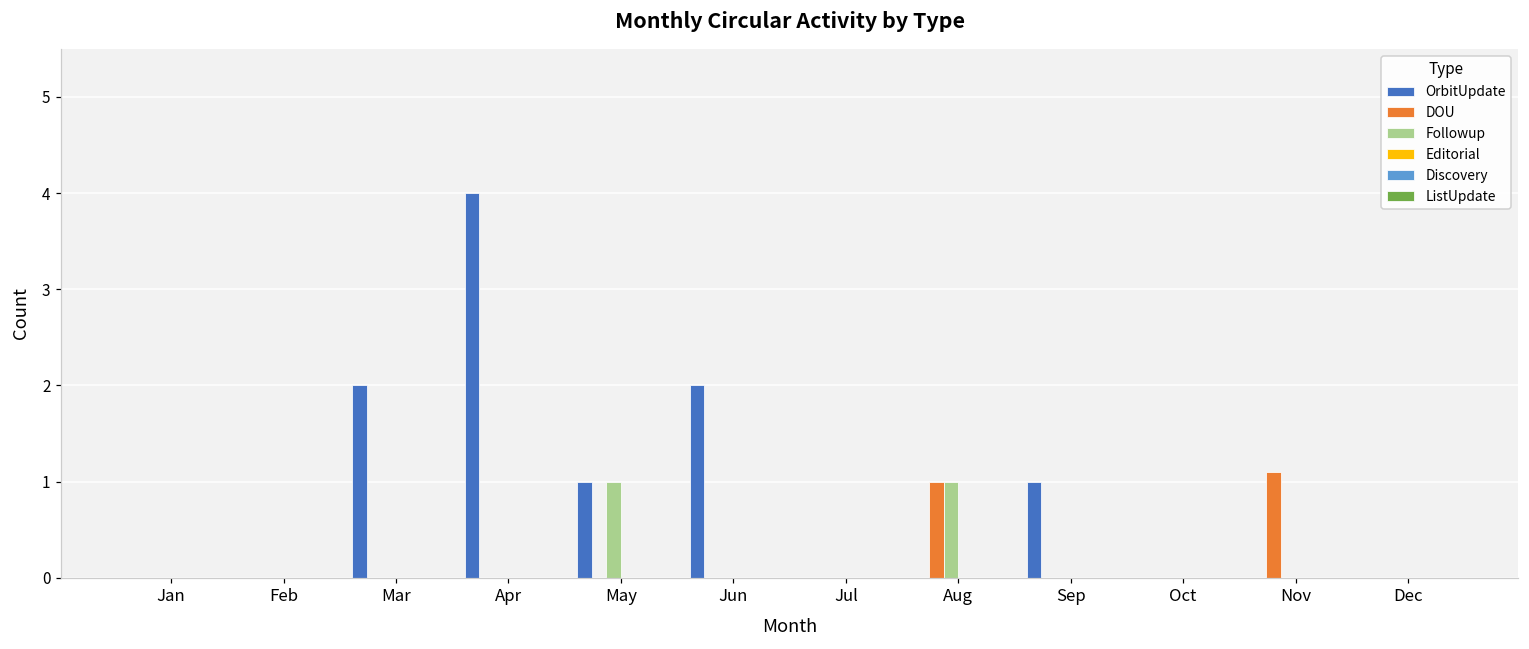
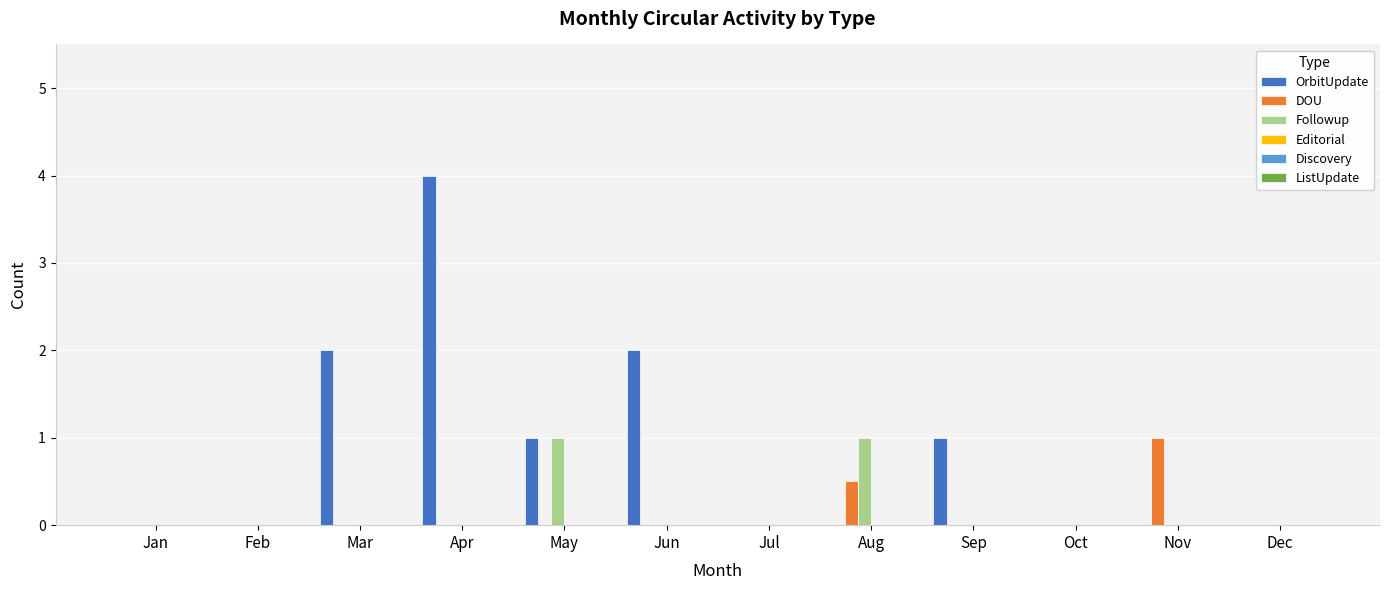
DOU, Aug: 1.0 -> 0.5
DOU, Nov: 1.1 -> 1.0
